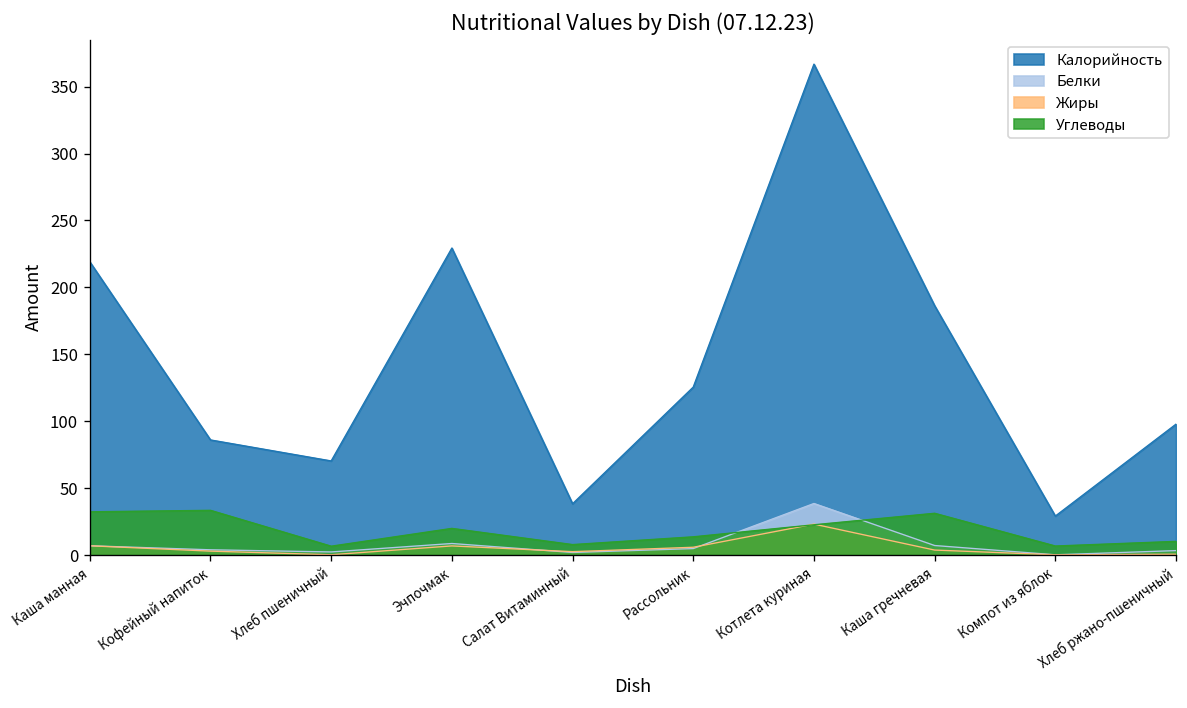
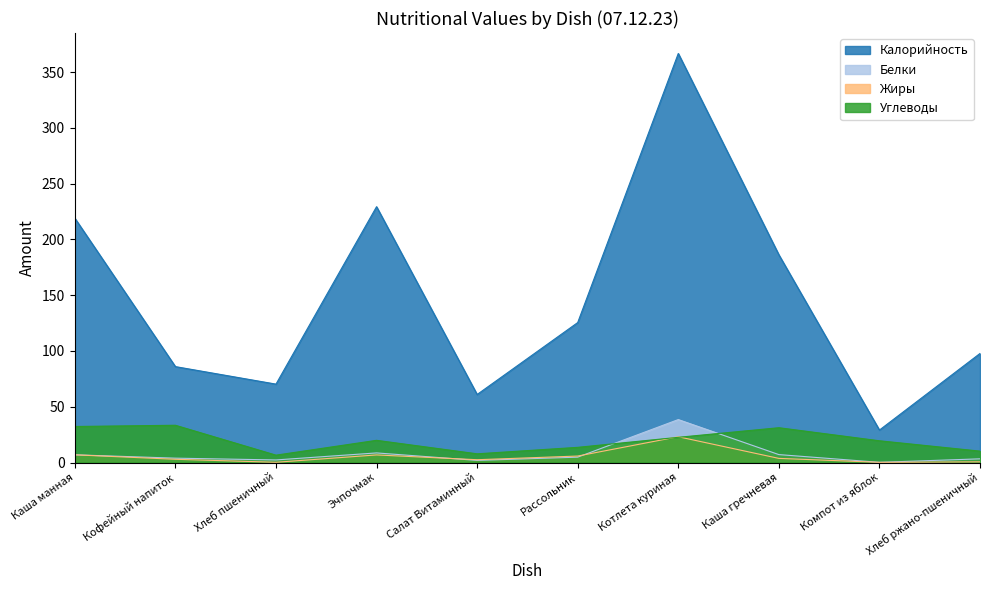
Калорийность, Салат Витаминный: 38 -> 61
Углеводы, Компот из яблок: 7 -> 19
